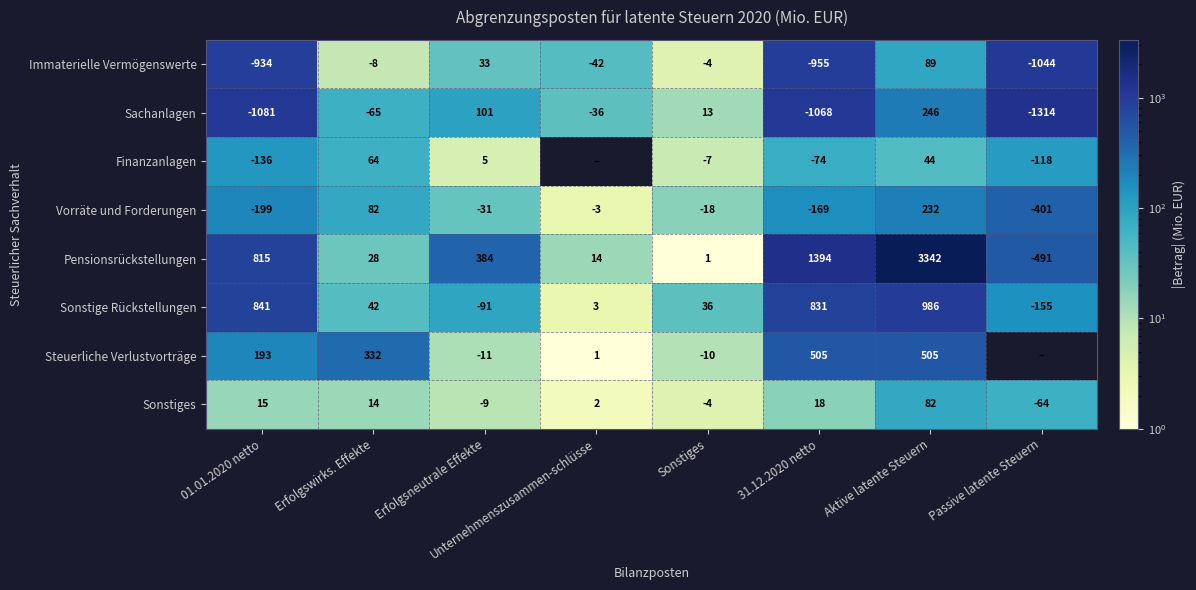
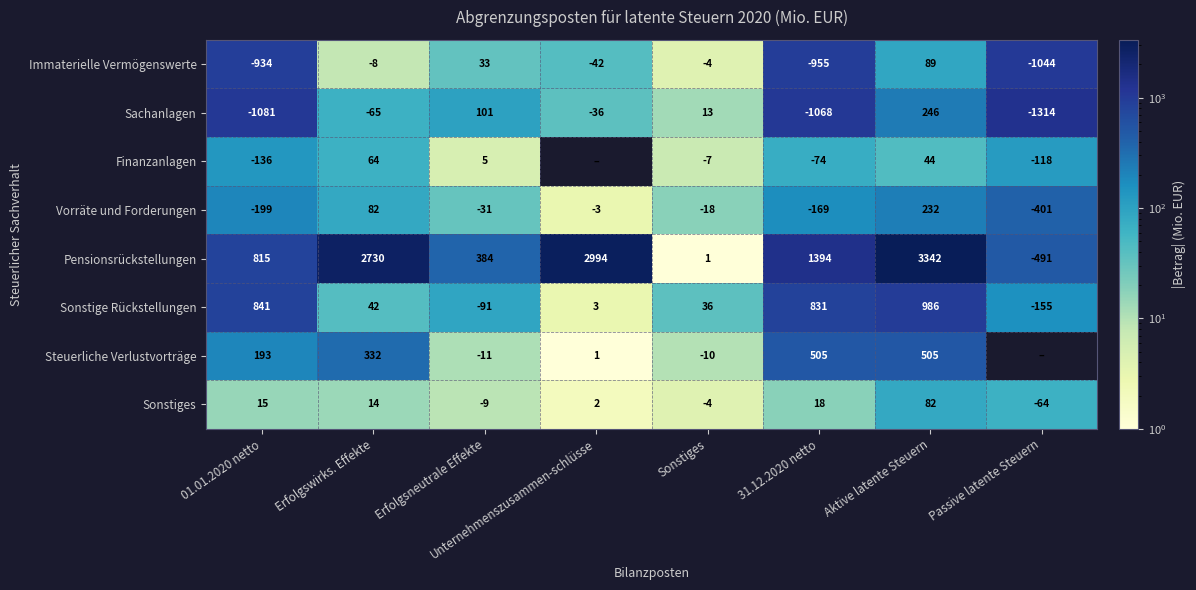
Pensionsrückstellungen, Erfolgswirks. Effekte: 28 -> 2730
Pensionsrückstellungen, Unternehmenszusammen-schlüsse: 14 -> 2994
